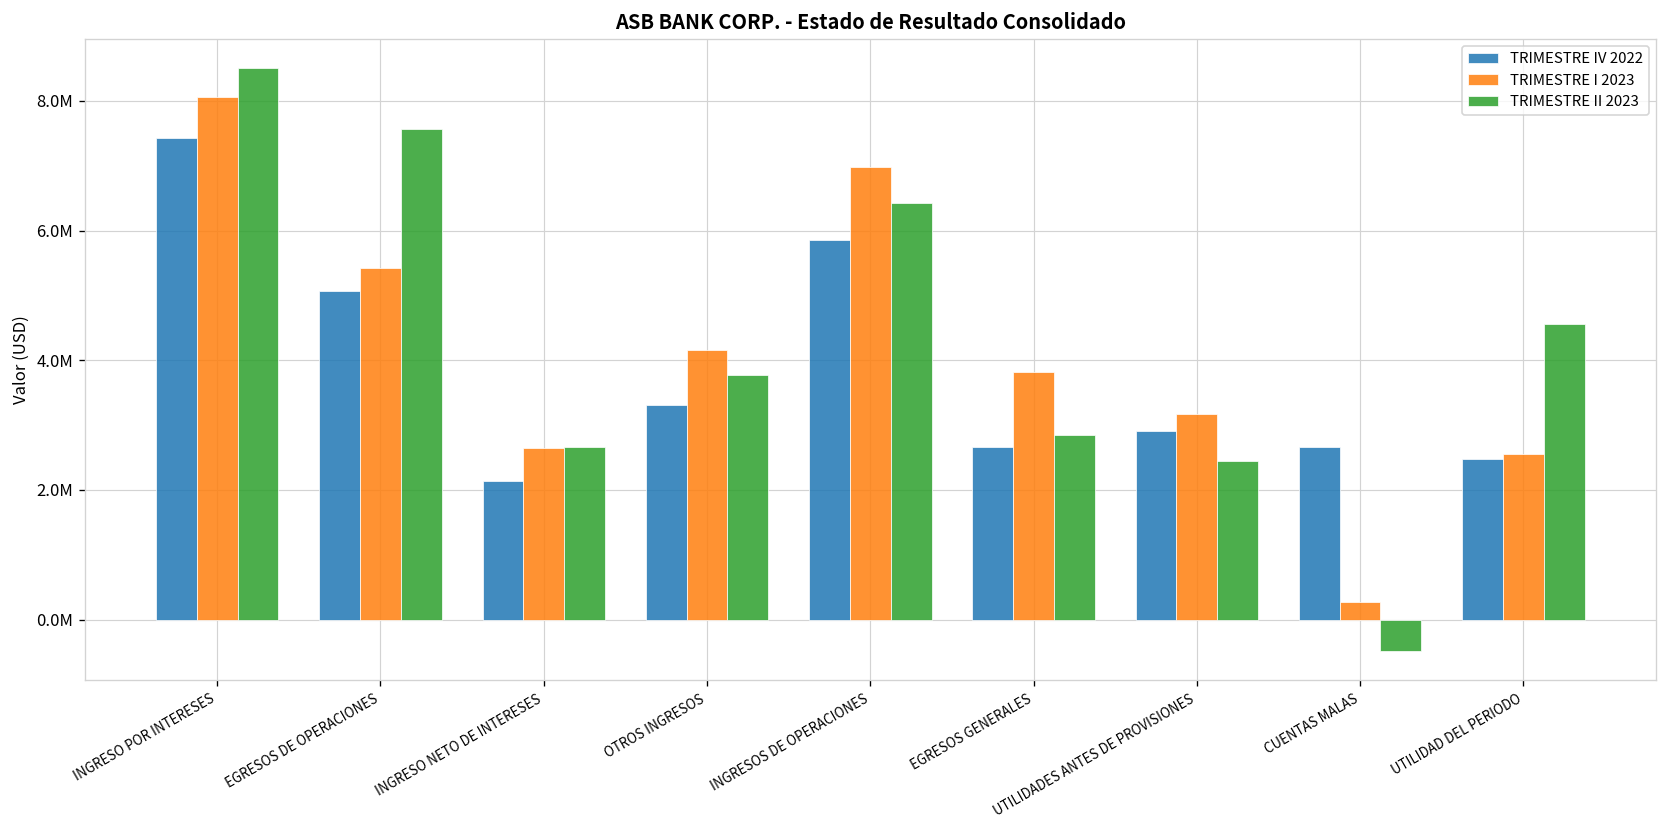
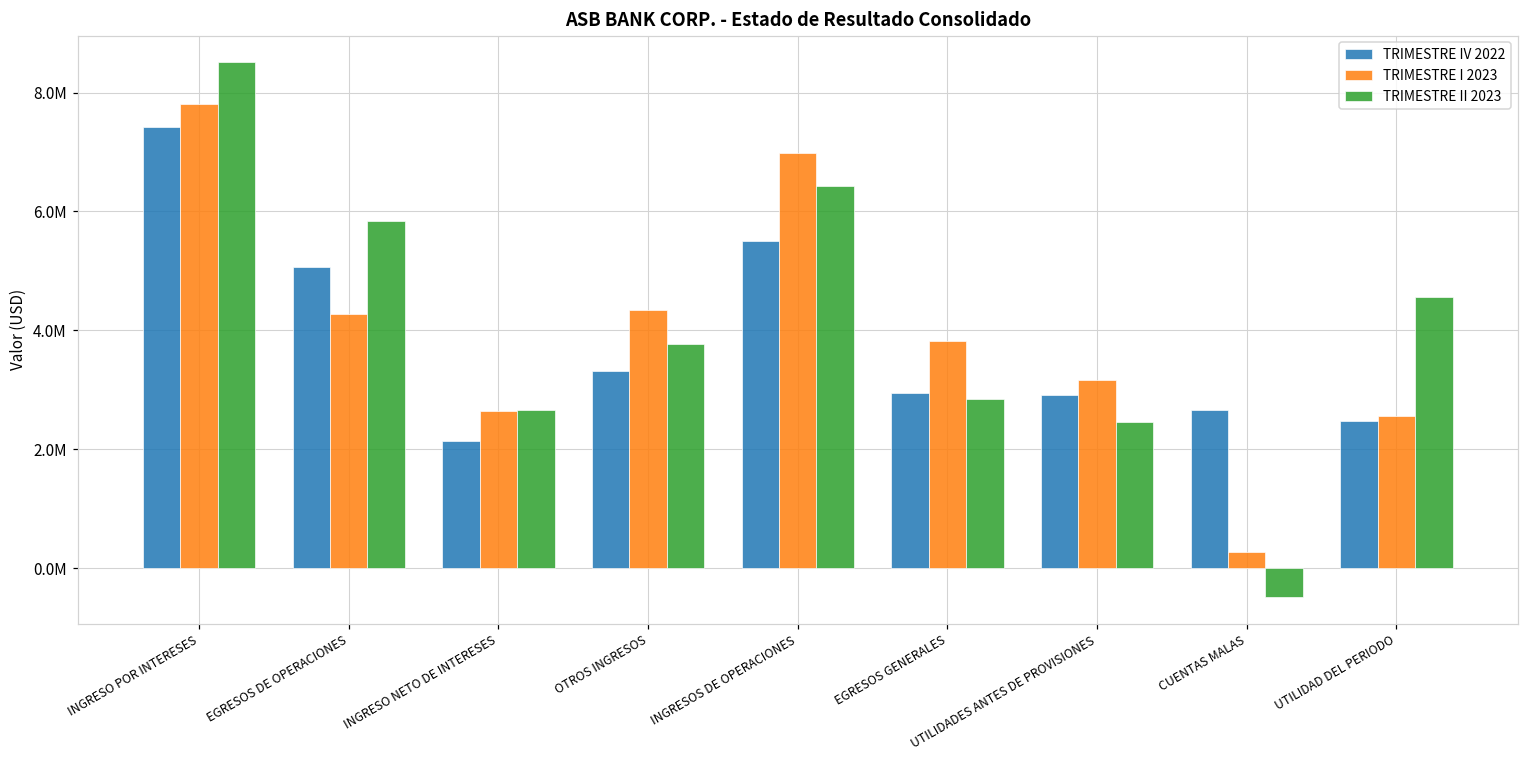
TRIMESTRE I 2023, INGRESO POR INTERESES: 8100000 -> 7800000
TRIMESTRE I 2023, EGRESOS DE OPERACIONES: 5400000 -> 4300000
TRIMESTRE II 2023, EGRESOS DE OPERACIONES: 7600000 -> 5800000
TRIMESTRE I 2023, OTROS INGRESOS: 4200000 -> 4300000
TRIMESTRE IV 2022, INGRESOS DE OPERACIONES: 5900000 -> 5500000
TRIMESTRE IV 2022, EGRESOS GENERALES: 2700000 -> 2900000
